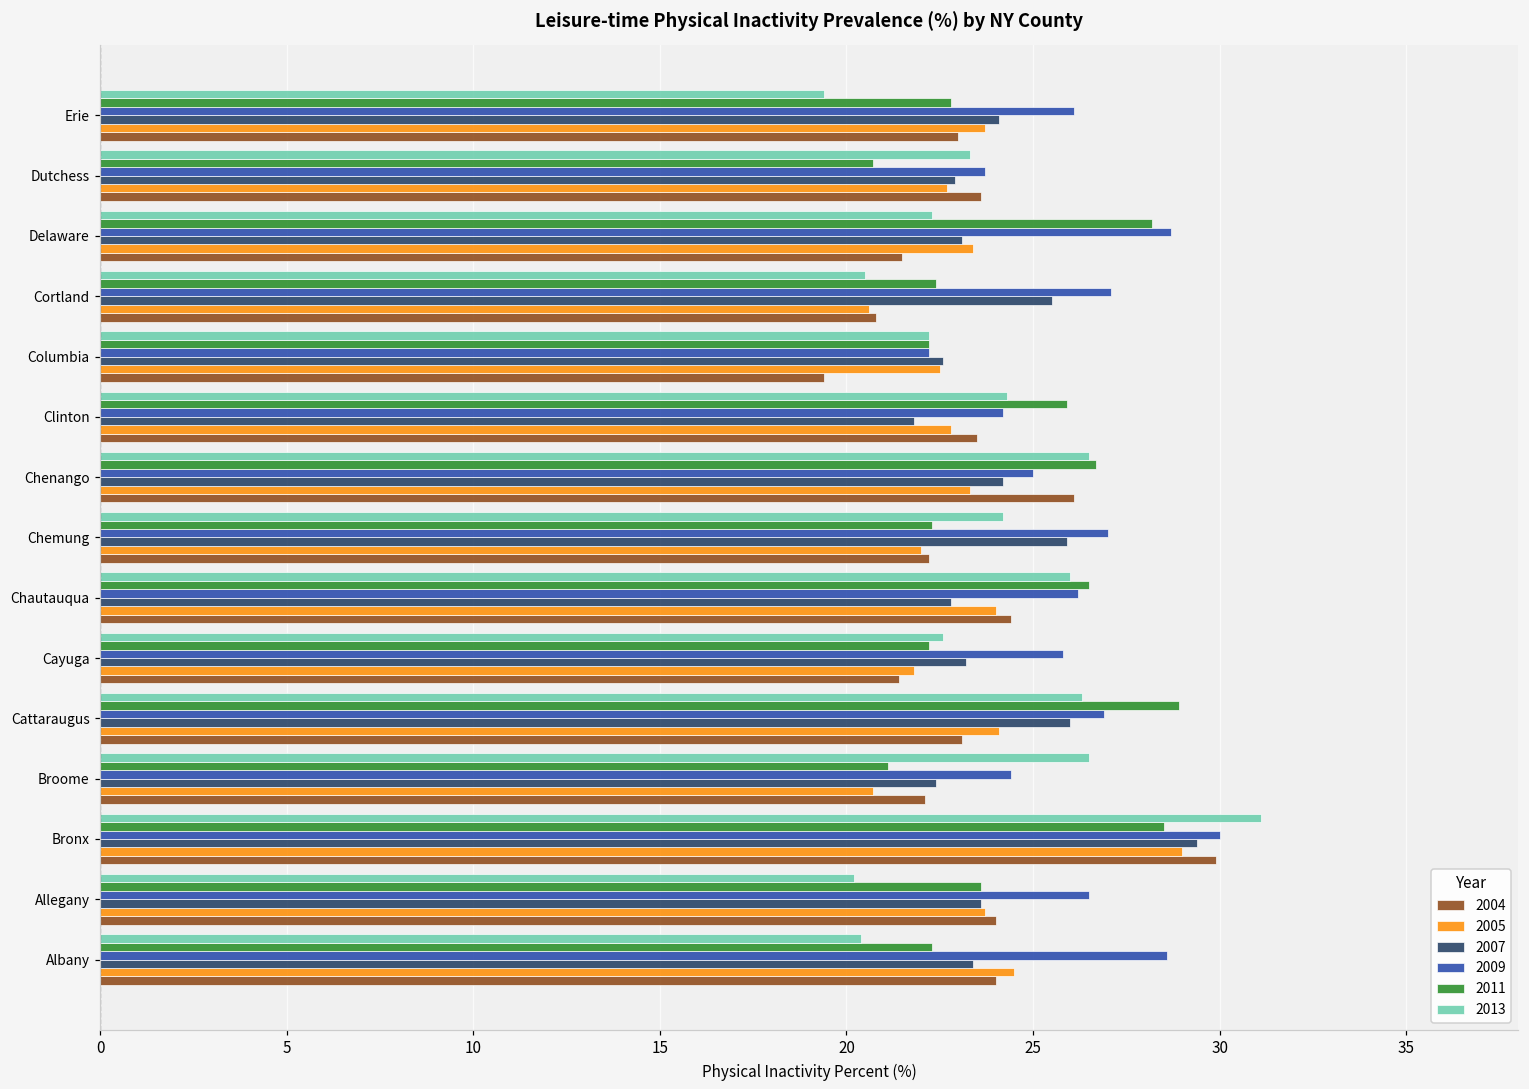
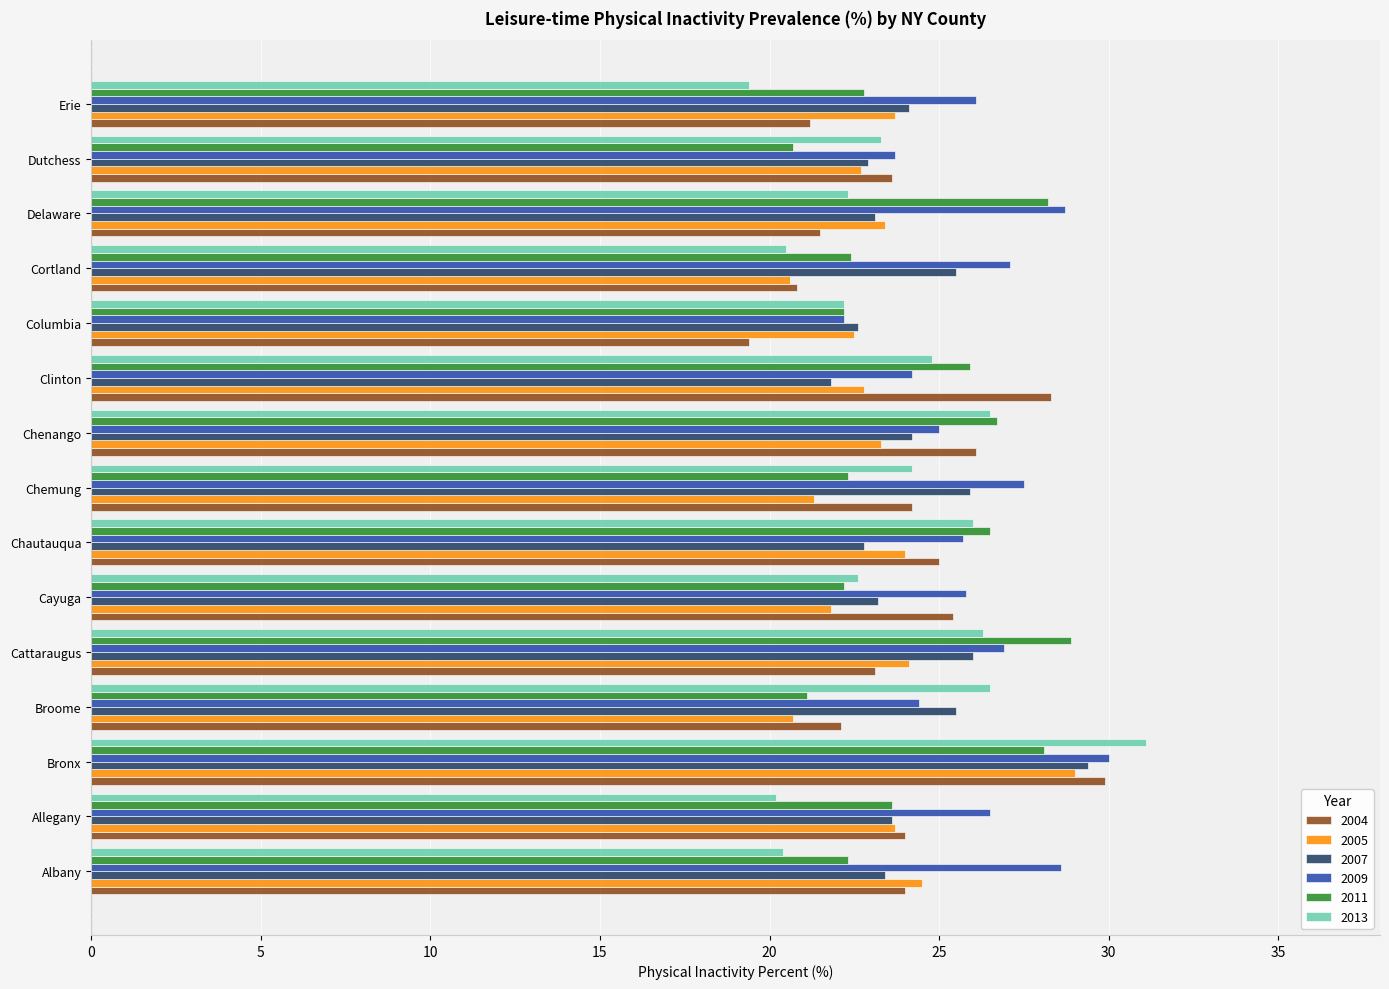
2004, Erie: 23.0 -> 21.2
2013, Clinton: 24.3 -> 24.8
2004, Clinton: 23.5 -> 28.3
2009, Chemung: 27.0 -> 27.5
2005, Chemung: 22.0 -> 21.3
2004, Chemung: 22.2 -> 24.2
2009, Chautauqua: 26.2 -> 25.7
2004, Chautauqua: 24.4 -> 25.0
2004, Cayuga: 21.4 -> 25.4
2007, Broome: 22.4 -> 25.5
2011, Bronx: 28.5 -> 28.1
